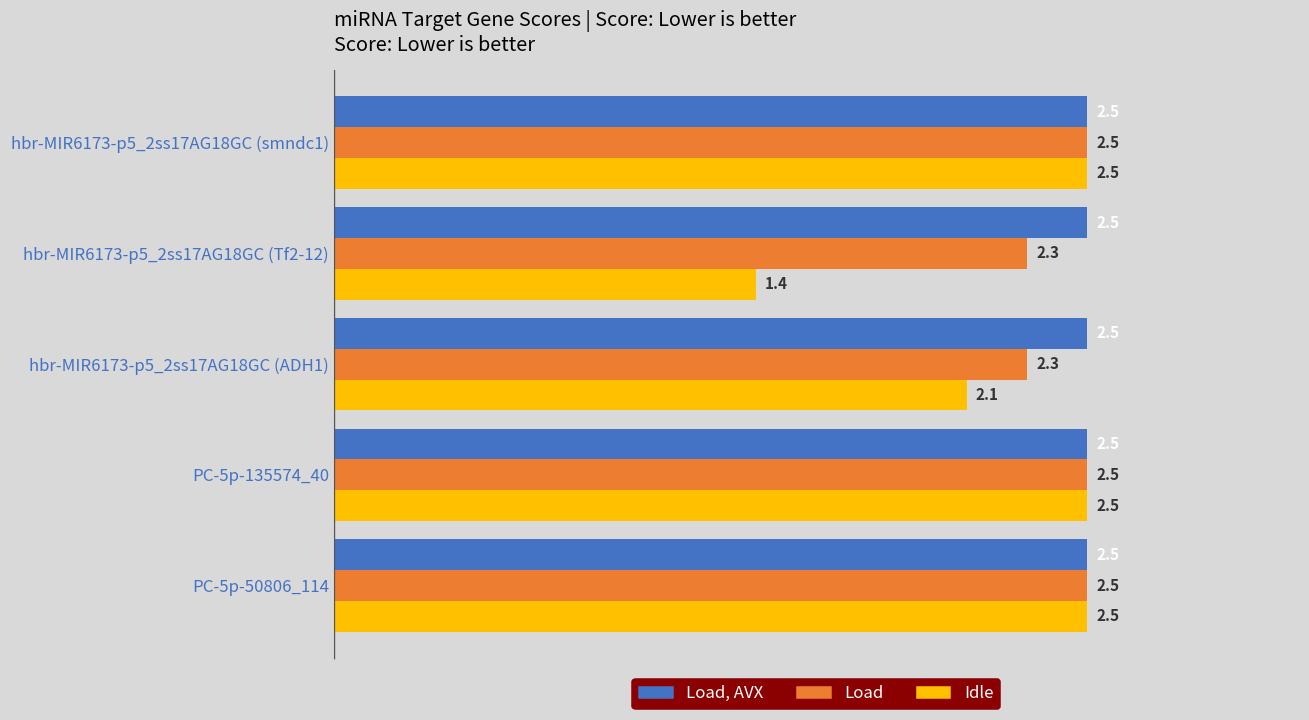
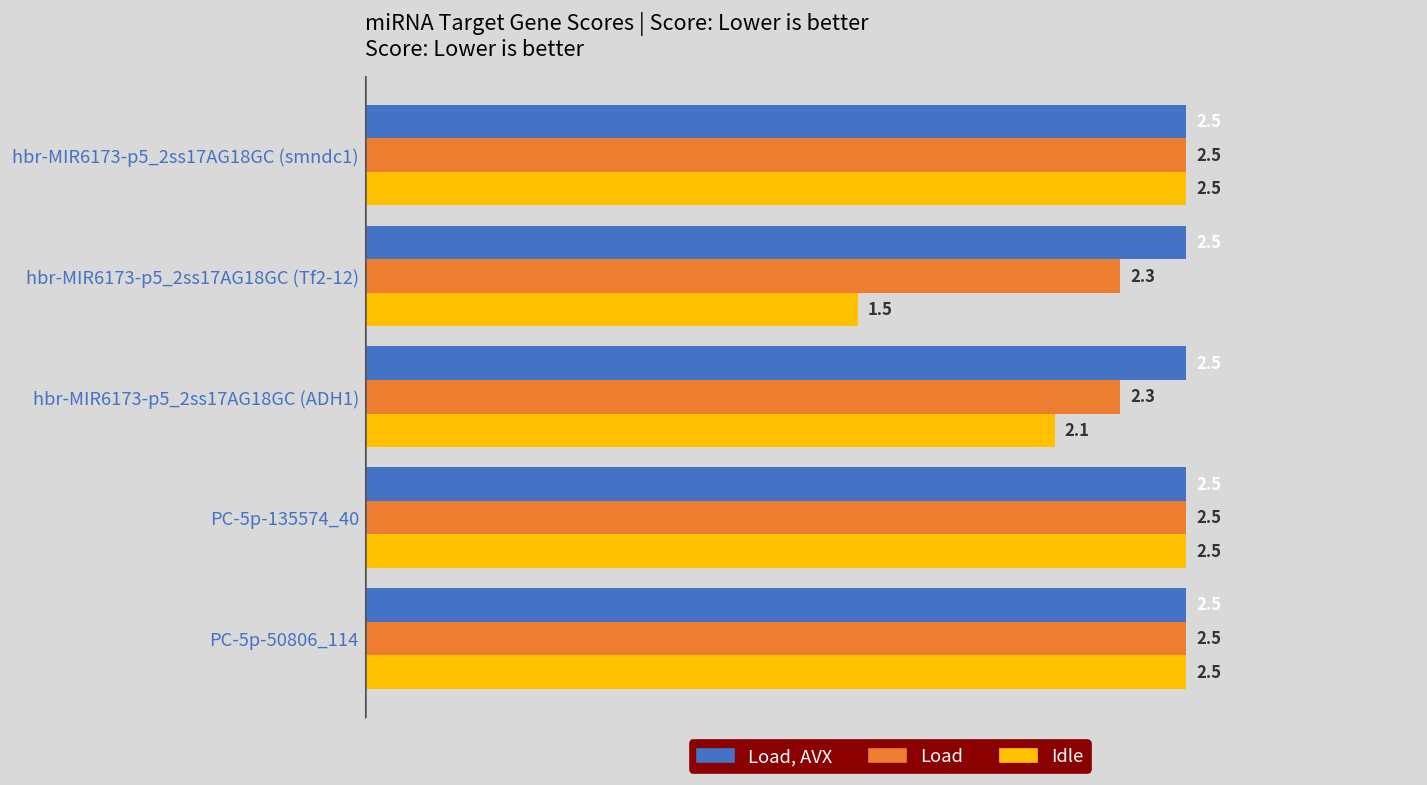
Idle, hbr-MIR6173-p5_2ss17AG18GC (Tf2-12): 1.4 -> 1.5
